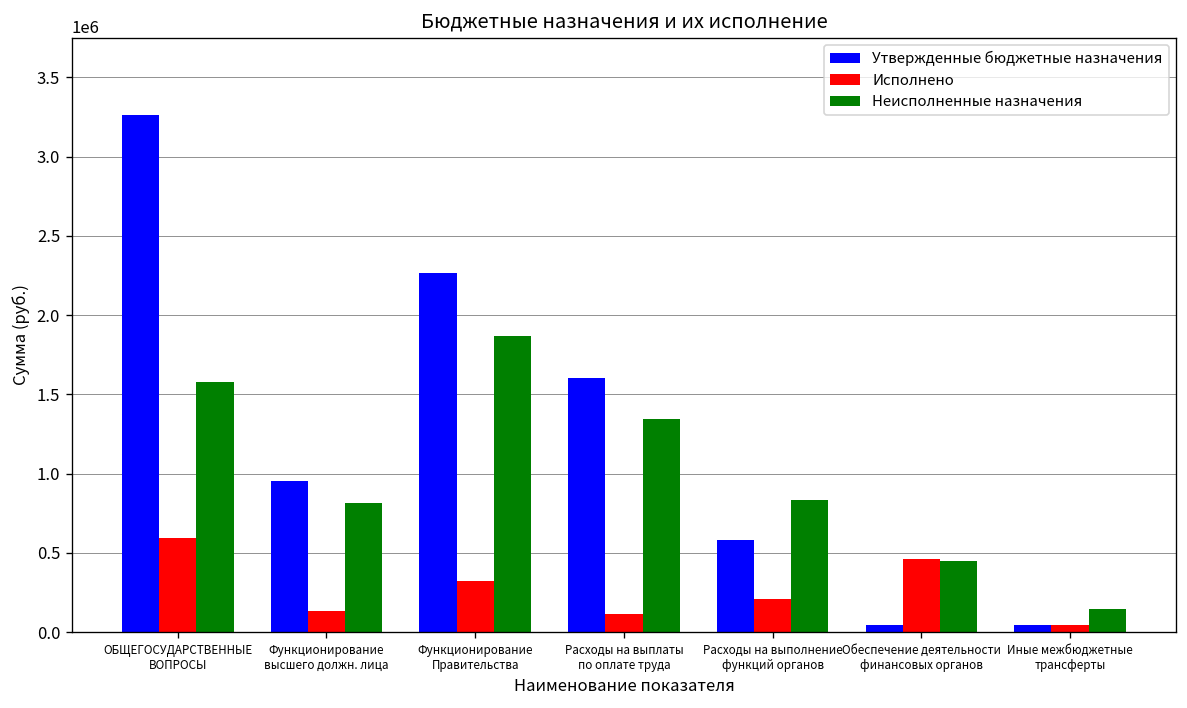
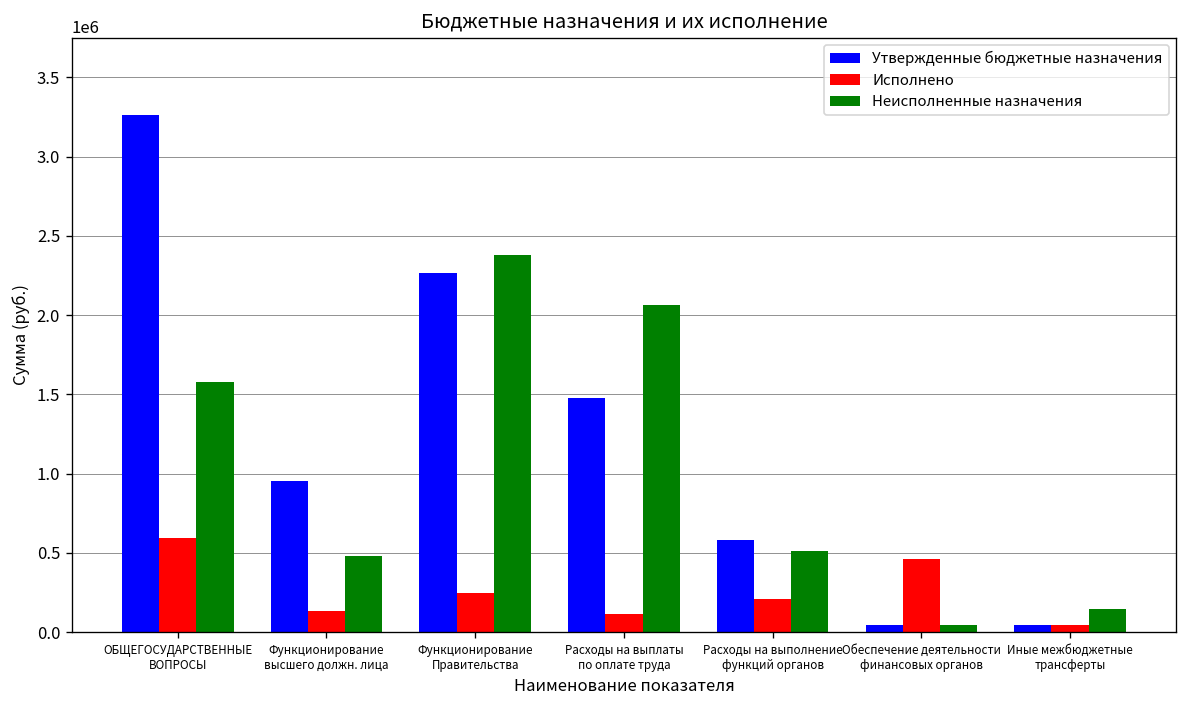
Неисполненные назначения, Функционирование высшего должн. лица: 820000 -> 480000
Исполнено, Функционирование Правительства: 320000 -> 250000
Неисполненные назначения, Функционирование Правительства: 1870000 -> 2380000
Утвержденные бюджетные назначения, Расходы на выплаты по оплате труда: 1600000 -> 1470000
Неисполненные назначения, Расходы на выплаты по оплате труда: 1350000 -> 2060000
Неисполненные назначения, Расходы на выполнение функций органов: 830000 -> 510000
Неисполненные назначения, Обеспечение деятельности финансовых органов: 450000 -> 40000
